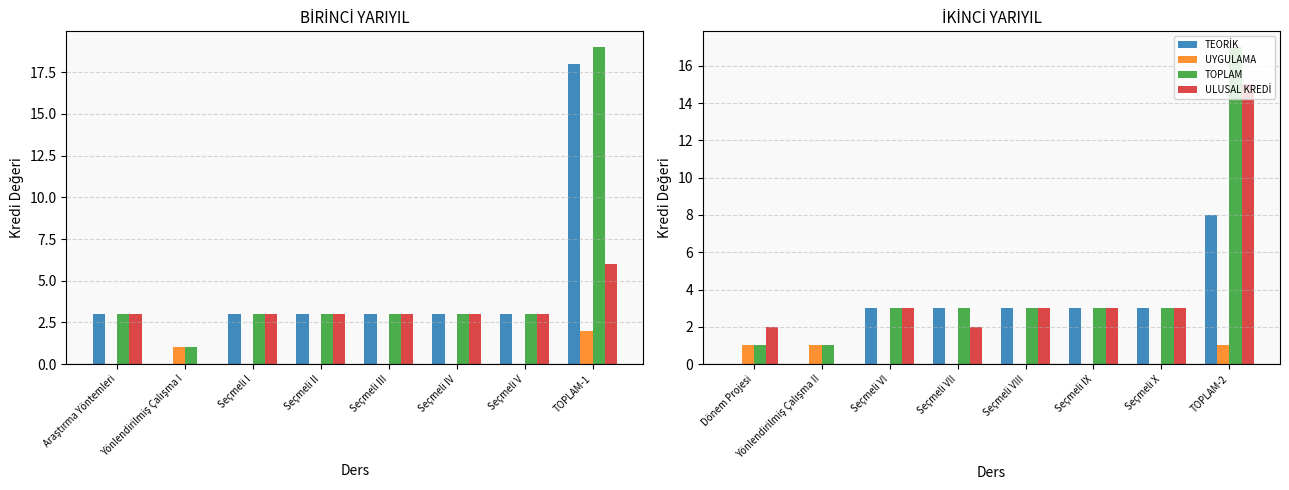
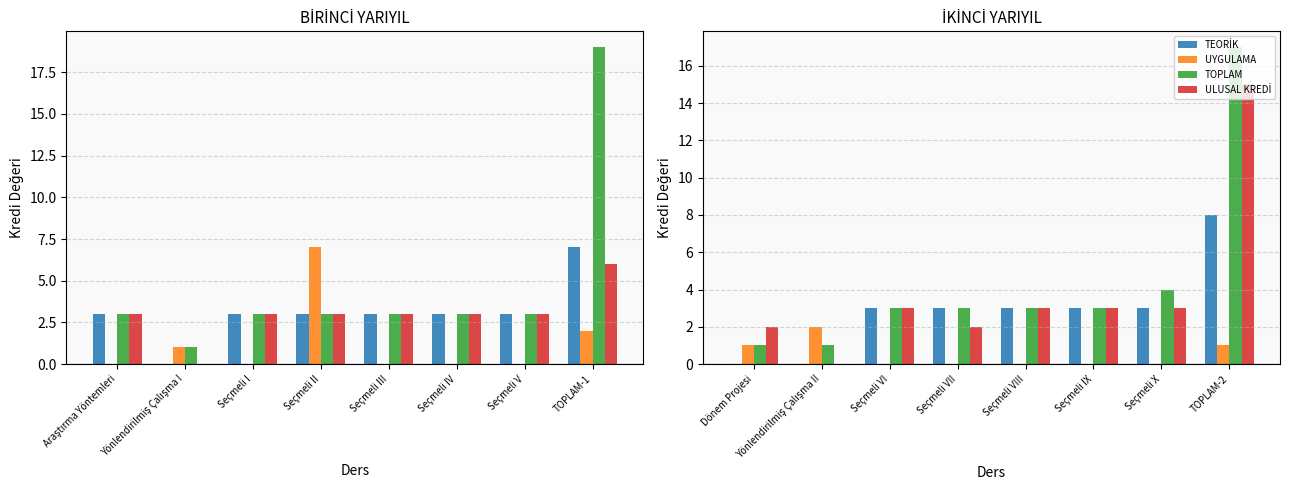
BİRİNCİ YARIYIL, UYGULAMA, Seçmeli II: 0 -> 7
BİRİNCİ YARIYIL, TEORİK, TOPLAM-1: 18 -> 7
İKİNCİ YARIYIL, UYGULAMA, Yönlendirilmiş Çalışma II: 1 -> 2
İKİNCİ YARIYIL, TOPLAM, Seçmeli X: 3 -> 4
